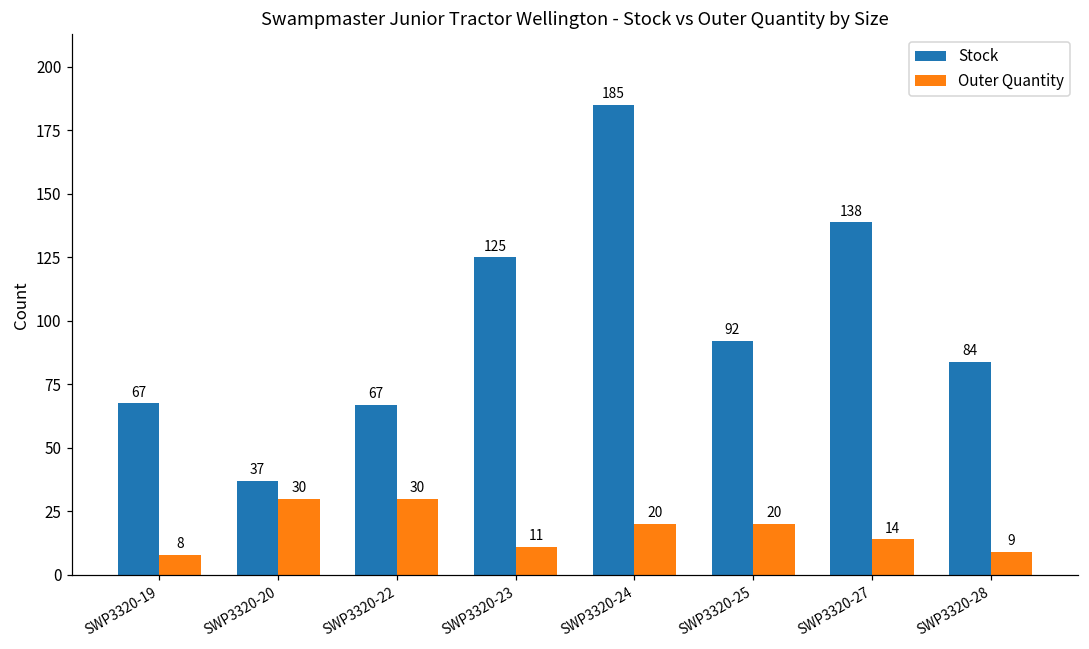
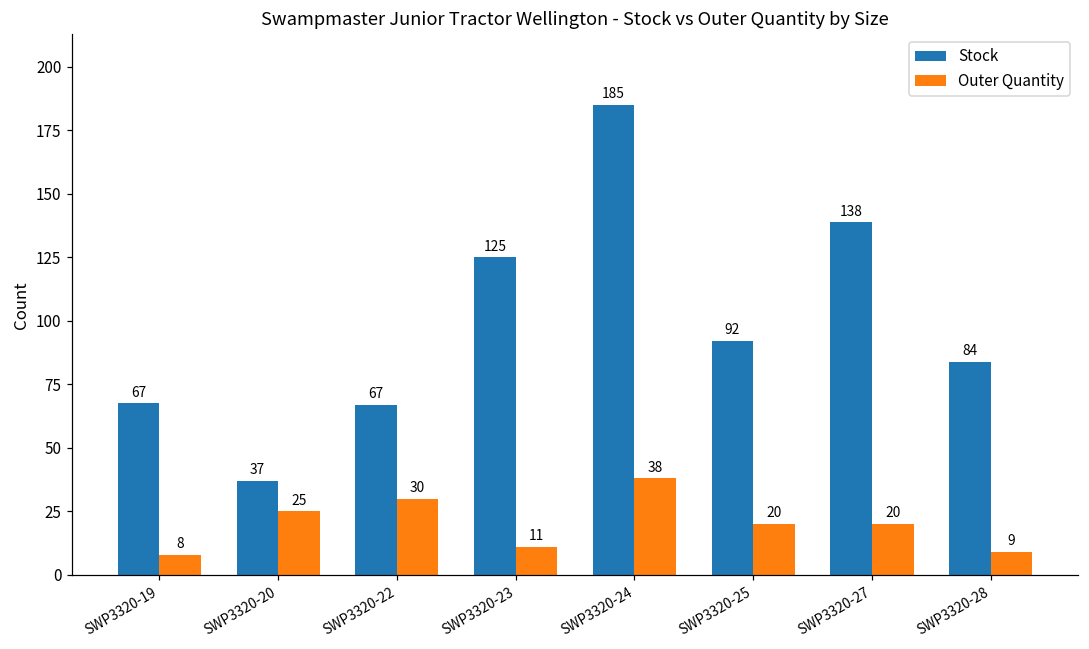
Outer Quantity, SWP3320-20: 30 -> 25
Outer Quantity, SWP3320-24: 20 -> 38
Outer Quantity, SWP3320-27: 14 -> 20
